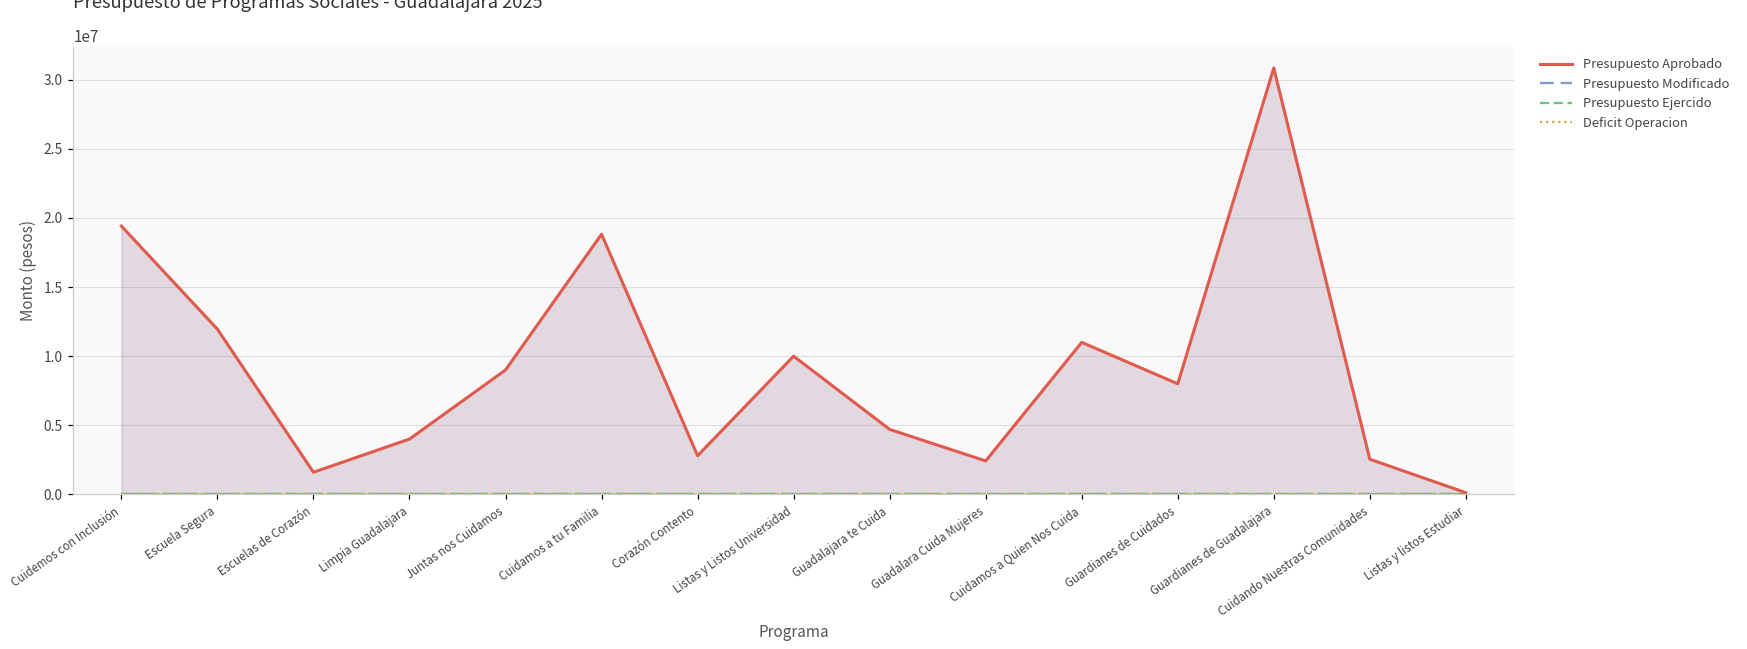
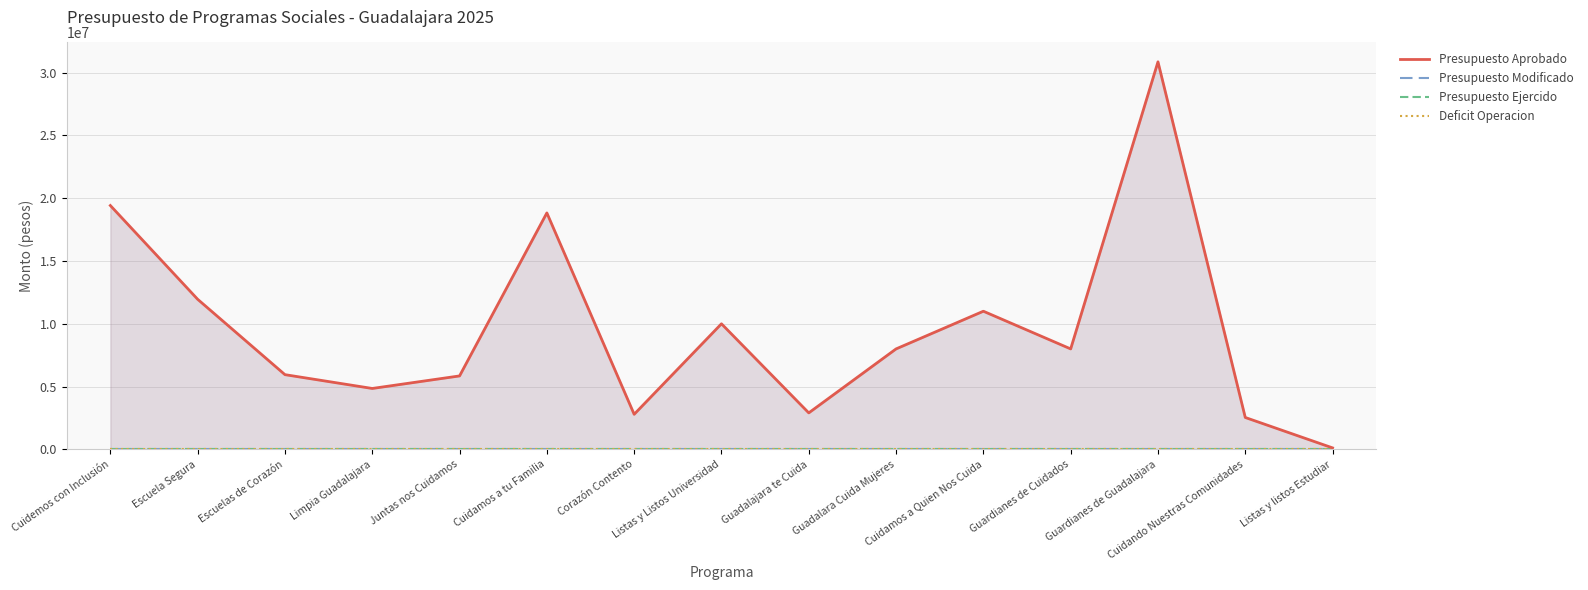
Presupuesto Aprobado, Escuelas de Corazón: 1600000 -> 6000000
Presupuesto Aprobado, Limpia Guadalajara: 4000000 -> 4900000
Presupuesto Aprobado, Juntas nos Cuidamos: 9000000 -> 5800000
Presupuesto Aprobado, Guadalajara te Cuida: 4700000 -> 2900000
Presupuesto Aprobado, Guadalara Cuida Mujeres: 2400000 -> 8000000
